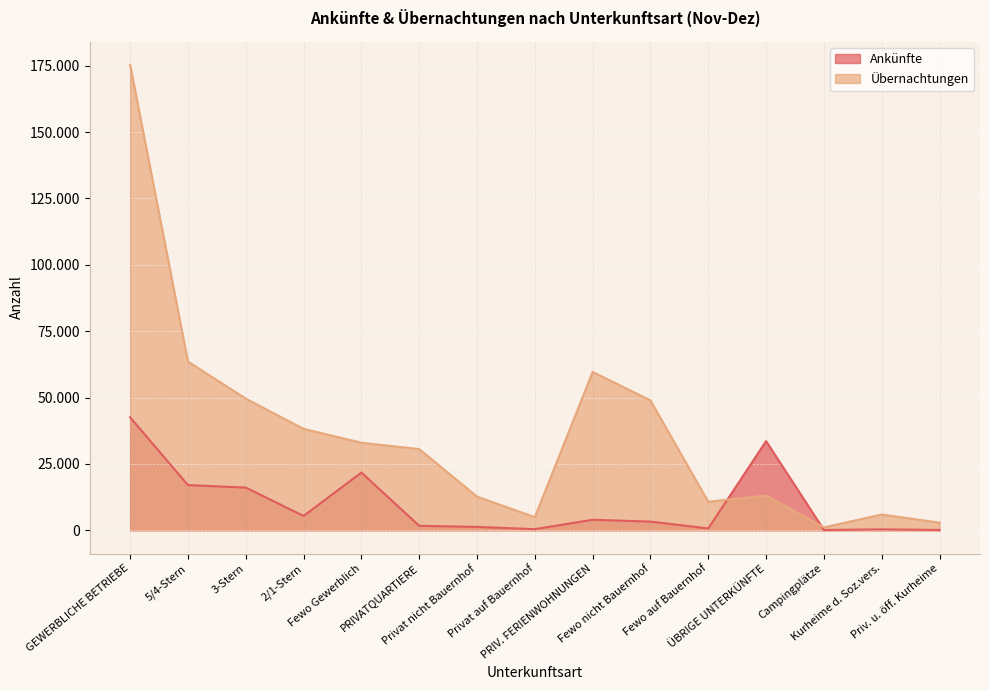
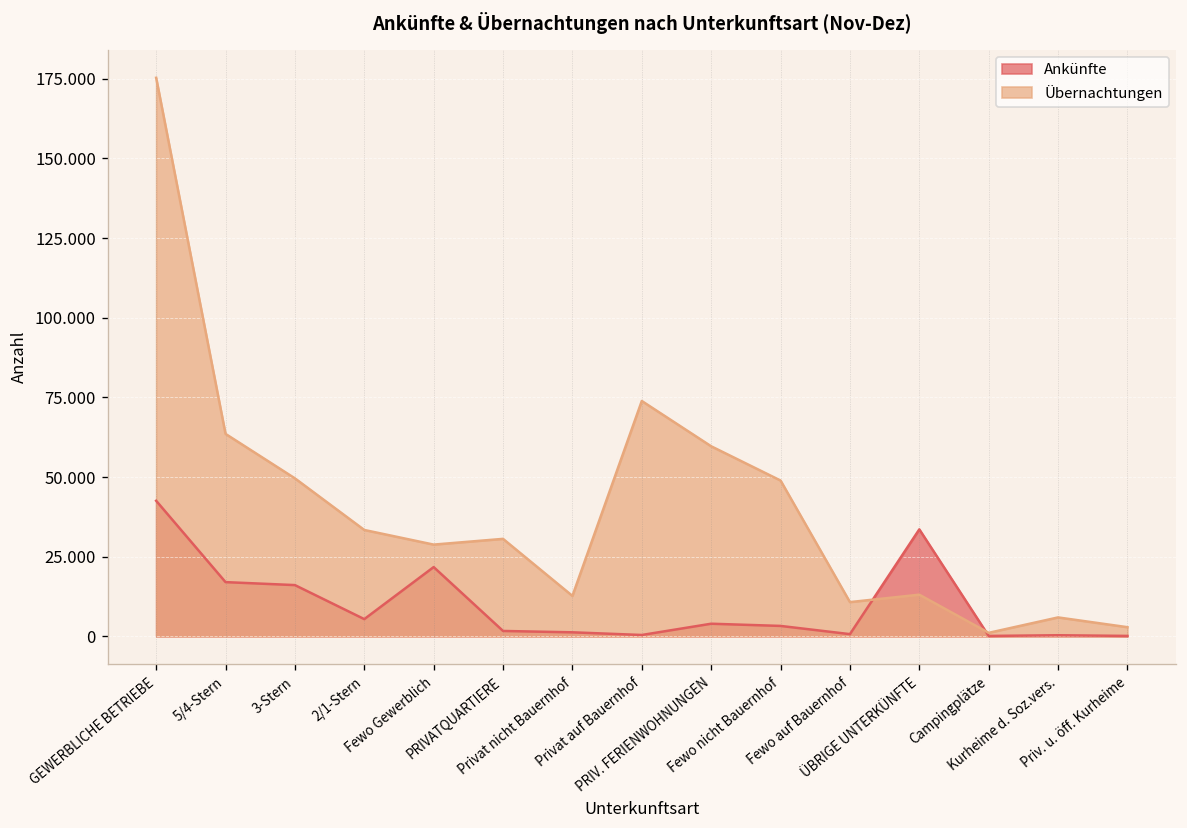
Übernachtungen, 2/1-Stern: 38 -> 33
Übernachtungen, Fewo Gewerblich: 33 -> 29
Übernachtungen, Privat auf Bauernhof: 5 -> 74
